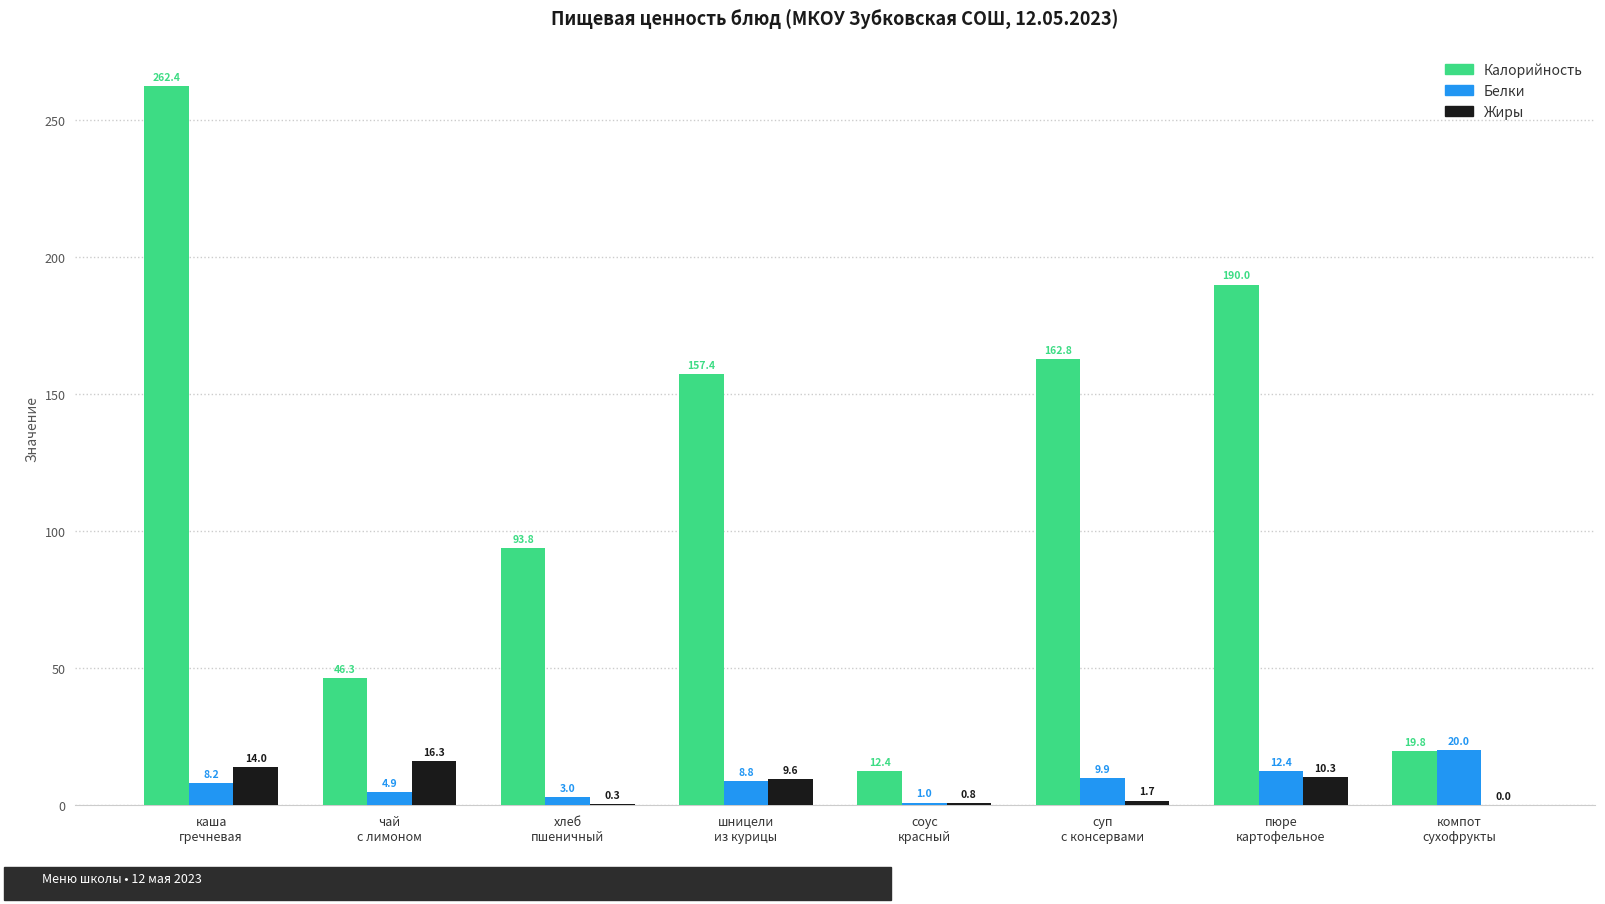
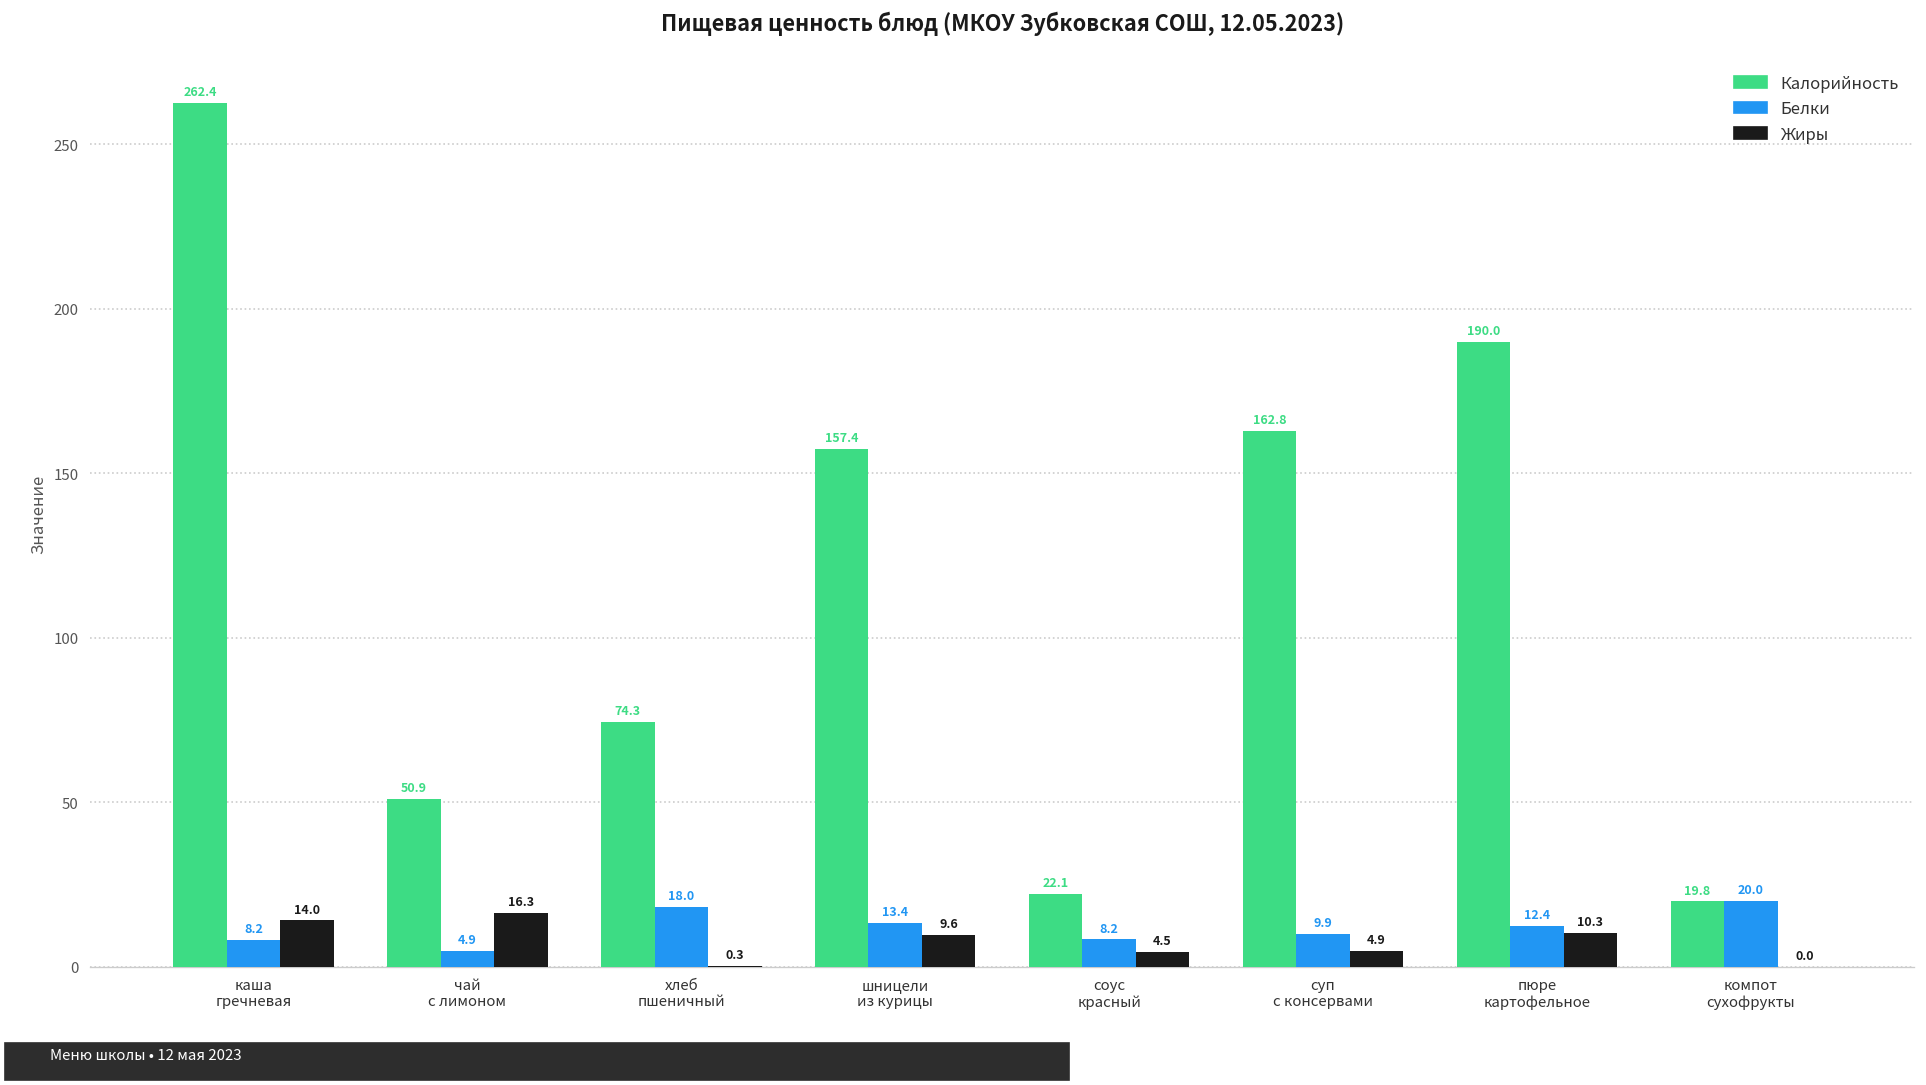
Калорийность, чай с лимоном: 46.3 -> 50.9
Калорийность, хлеб пшеничный: 93.8 -> 74.3
Белки, хлеб пшеничный: 3.0 -> 18.0
Белки, шницели из курицы: 8.8 -> 13.4
Калорийность, соус красный: 12.4 -> 22.1
Белки, соус красный: 1.0 -> 8.2
Жиры, соус красный: 0.8 -> 4.5
Жиры, суп с консервами: 1.7 -> 4.9
